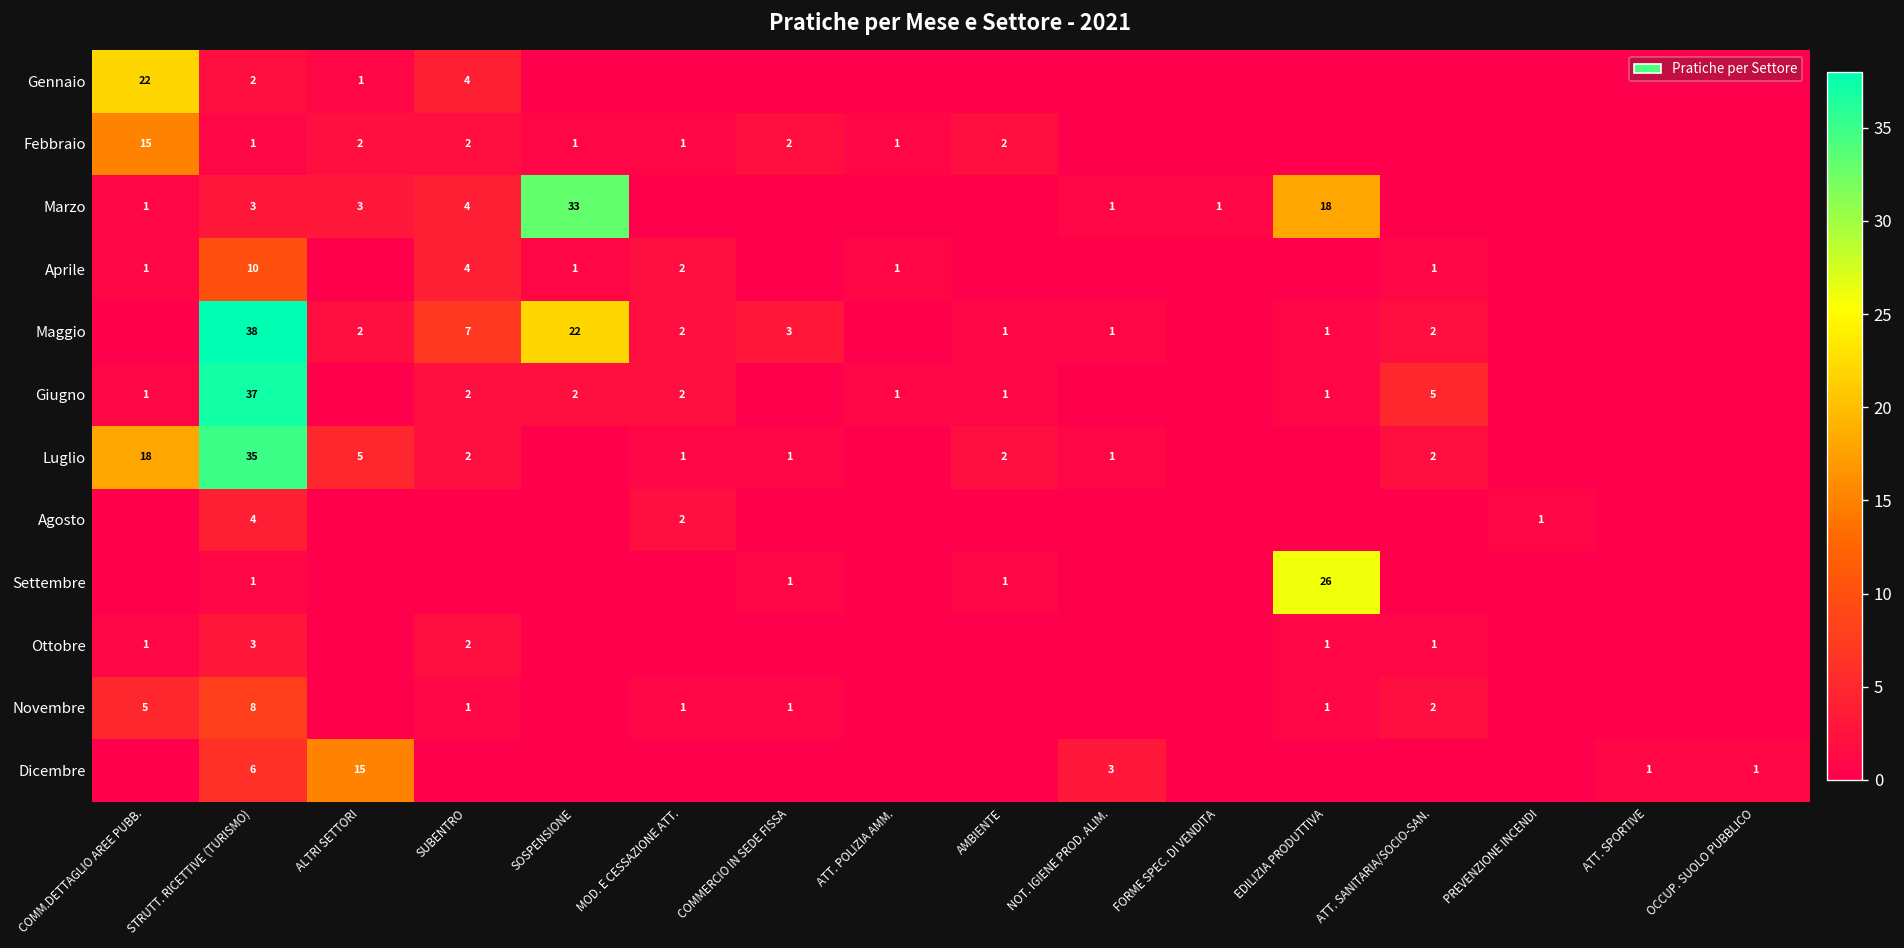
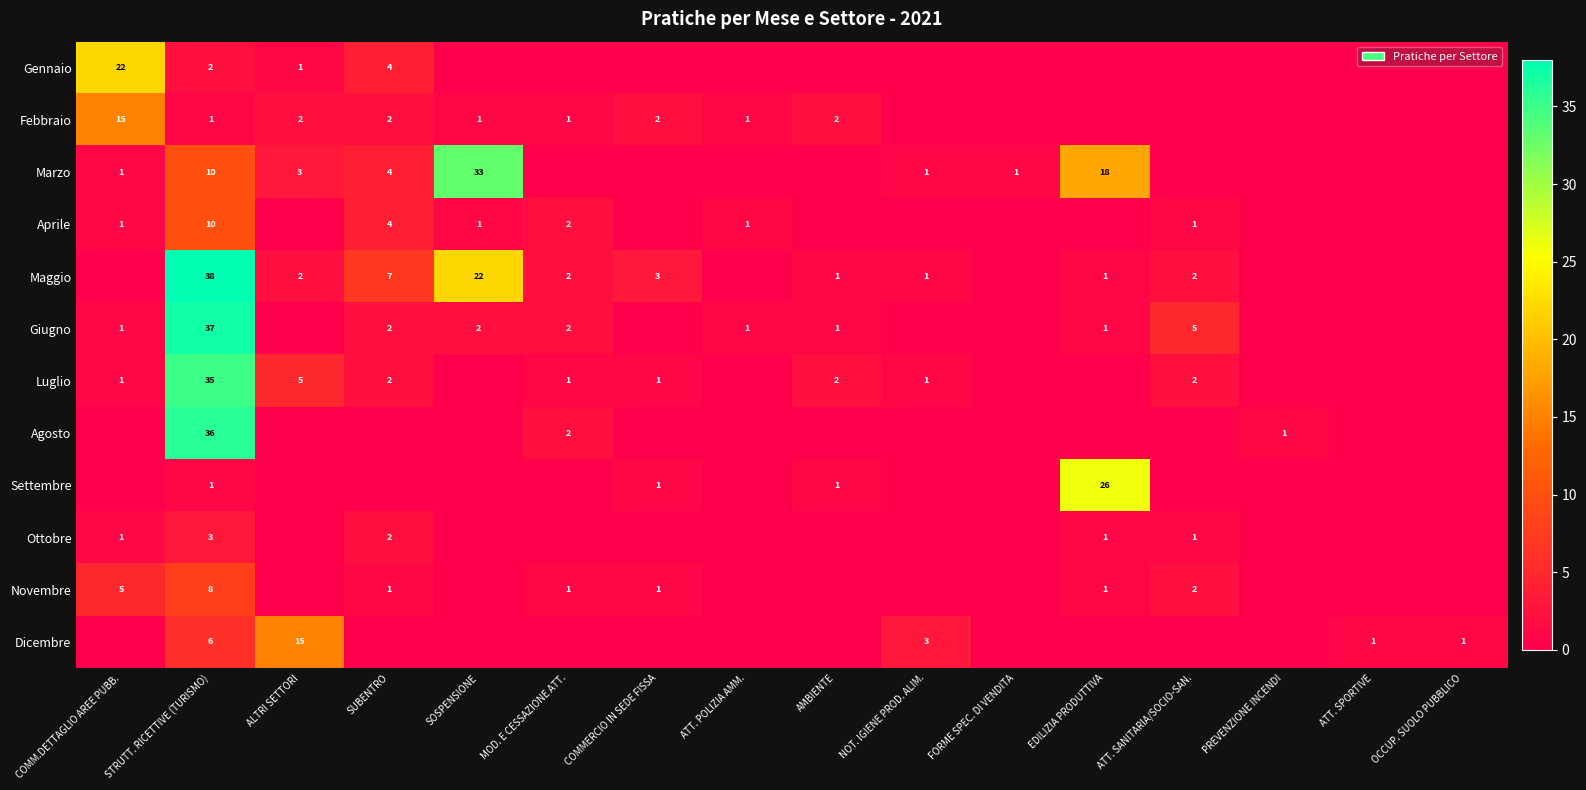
Marzo, STRUTT. RICETTIVE (TURISMO): 3 -> 10
Luglio, COMM.DETTAGLIO AREE PUBB.: 18 -> 1
Agosto, STRUTT. RICETTIVE (TURISMO): 4 -> 36
